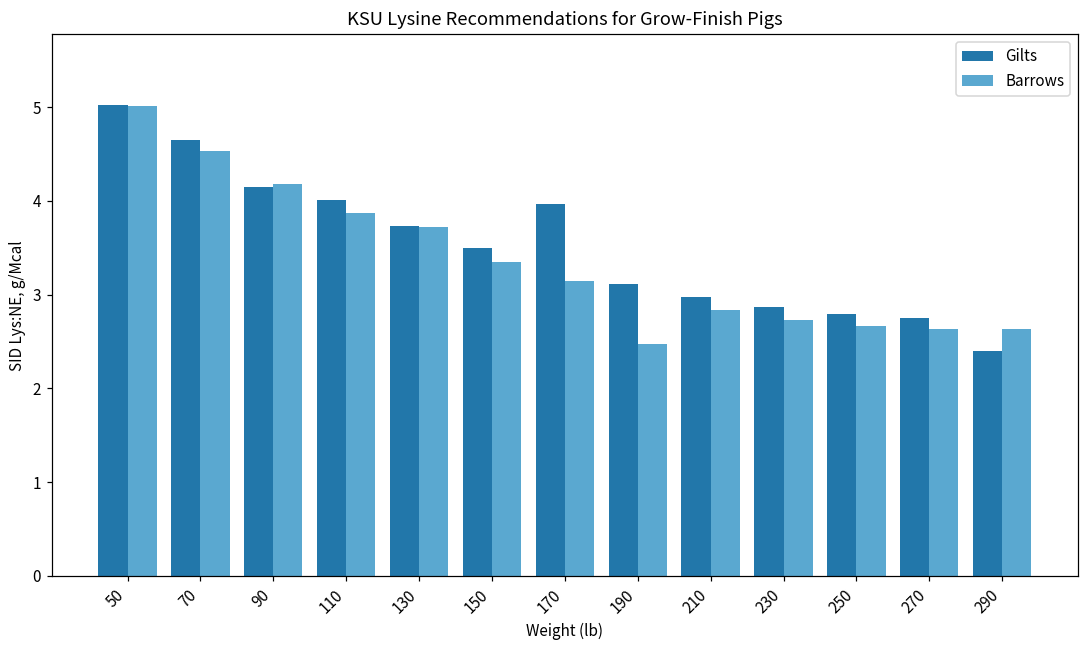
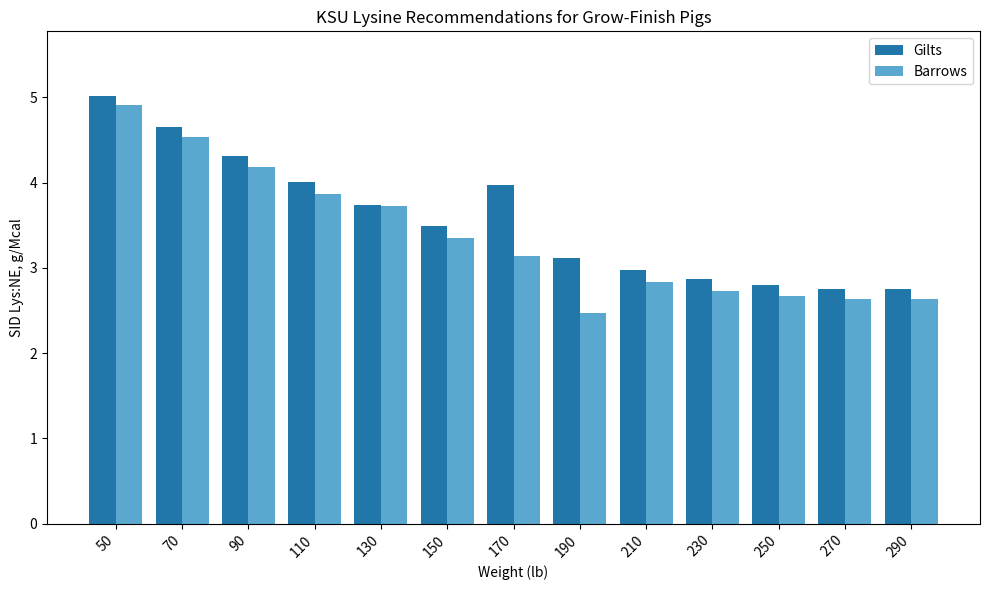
Barrows, 50: 5.0 -> 4.9
Gilts, 90: 4.1 -> 4.3
Gilts, 290: 2.4 -> 2.7
